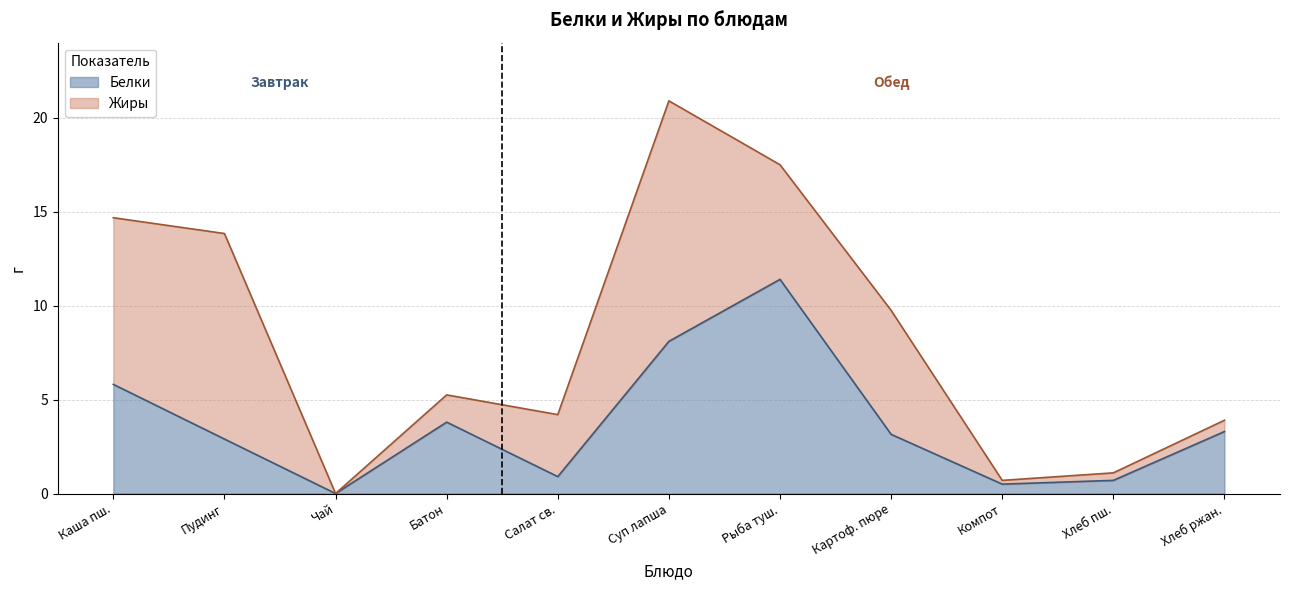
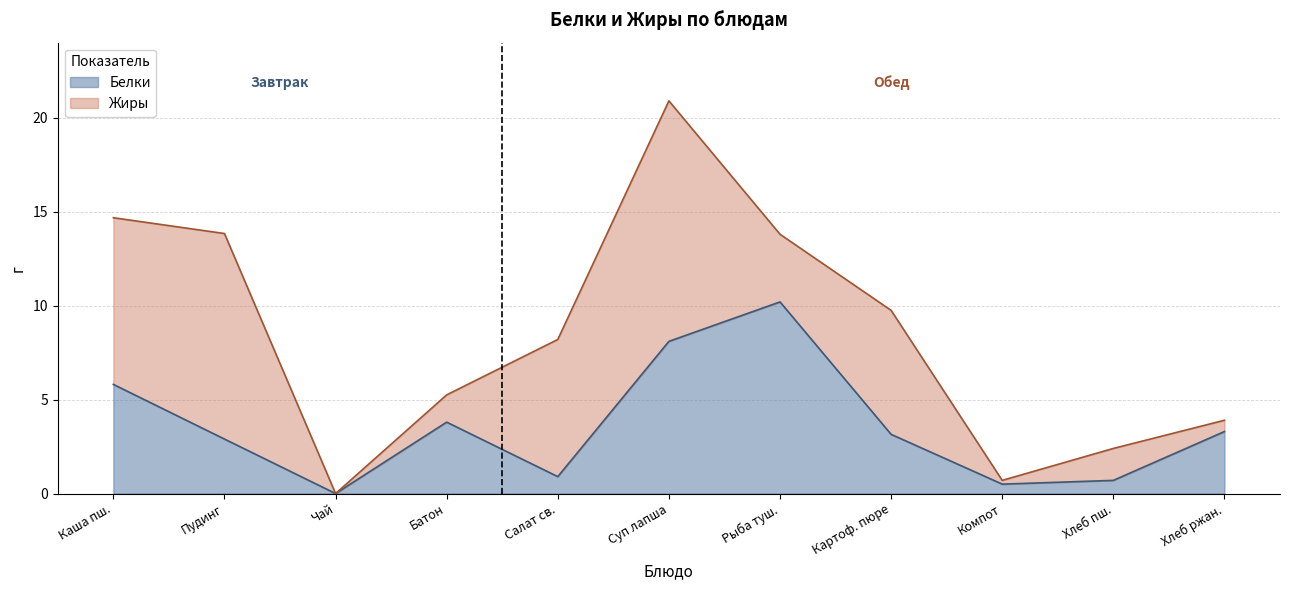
Жиры, Салат св.: 3.3 -> 7.3
Белки, Рыба туш.: 11.4 -> 10.2
Жиры, Рыба туш.: 6.1 -> 3.6
Жиры, Хлеб пш.: 0.4 -> 1.7
